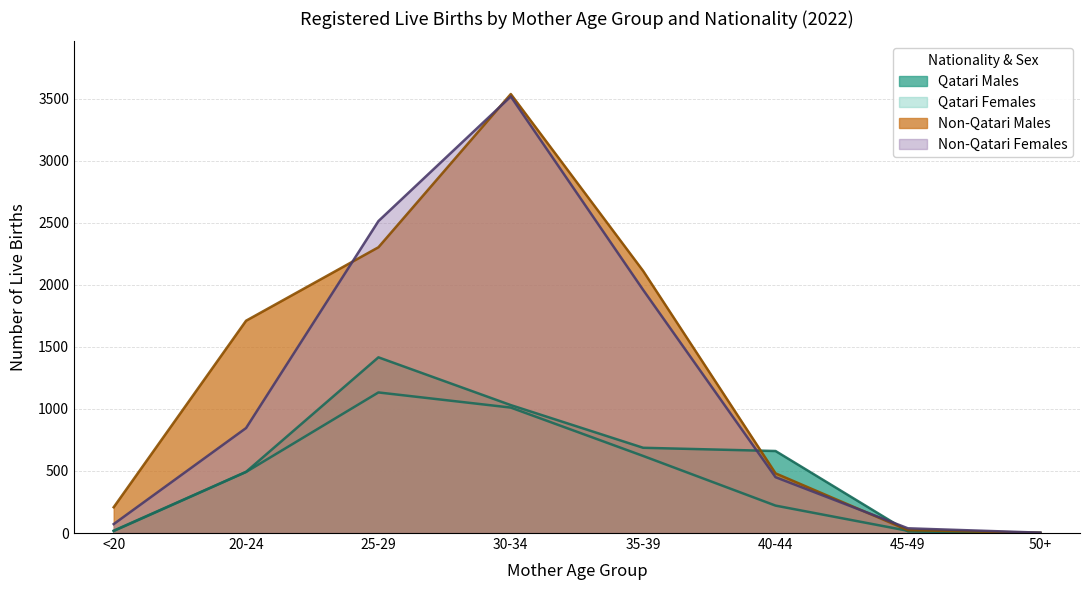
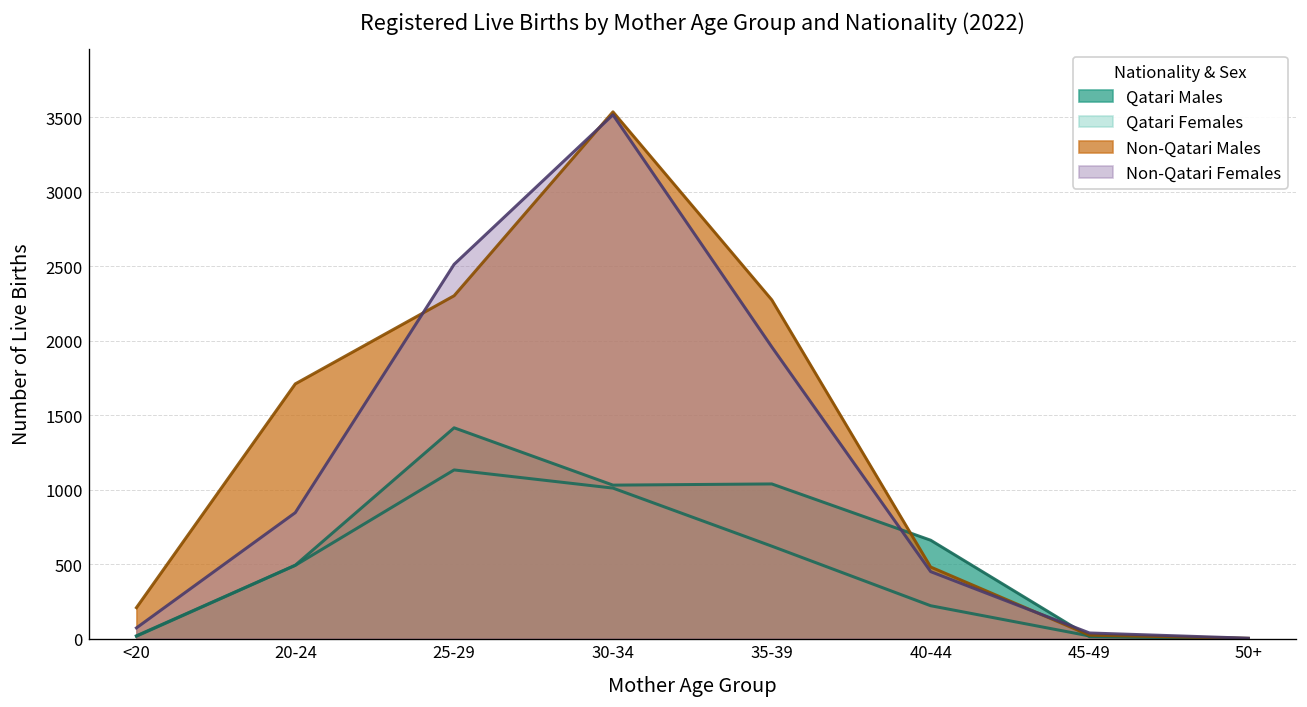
Qatari Males, 35-39: 690 -> 1040
Non-Qatari Males, 35-39: 2110 -> 2280
